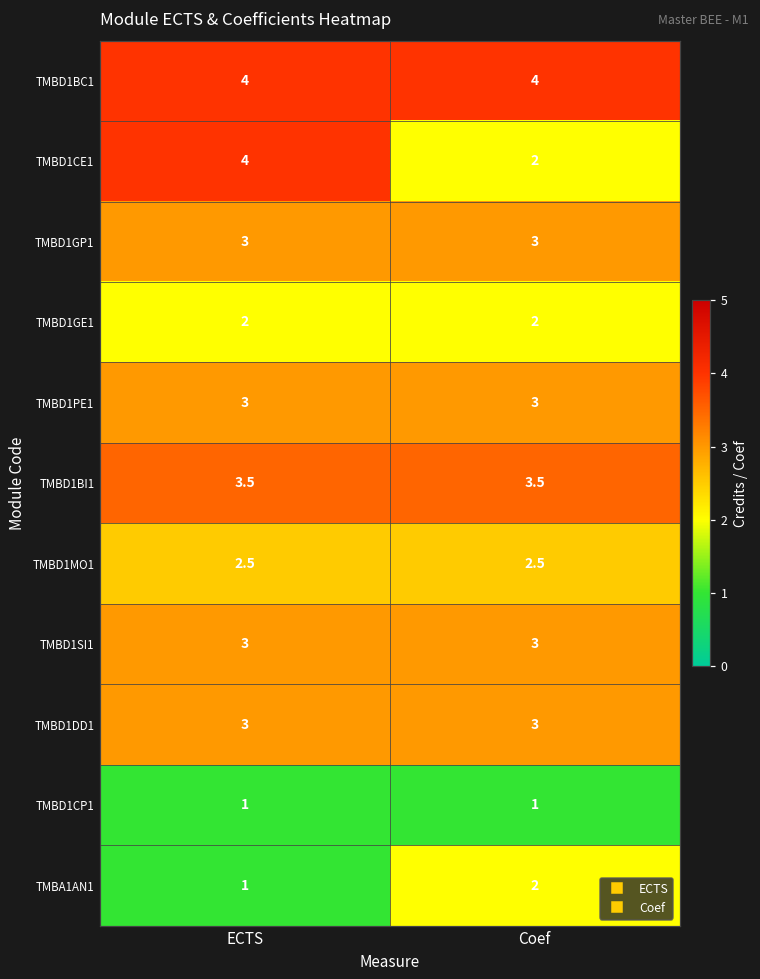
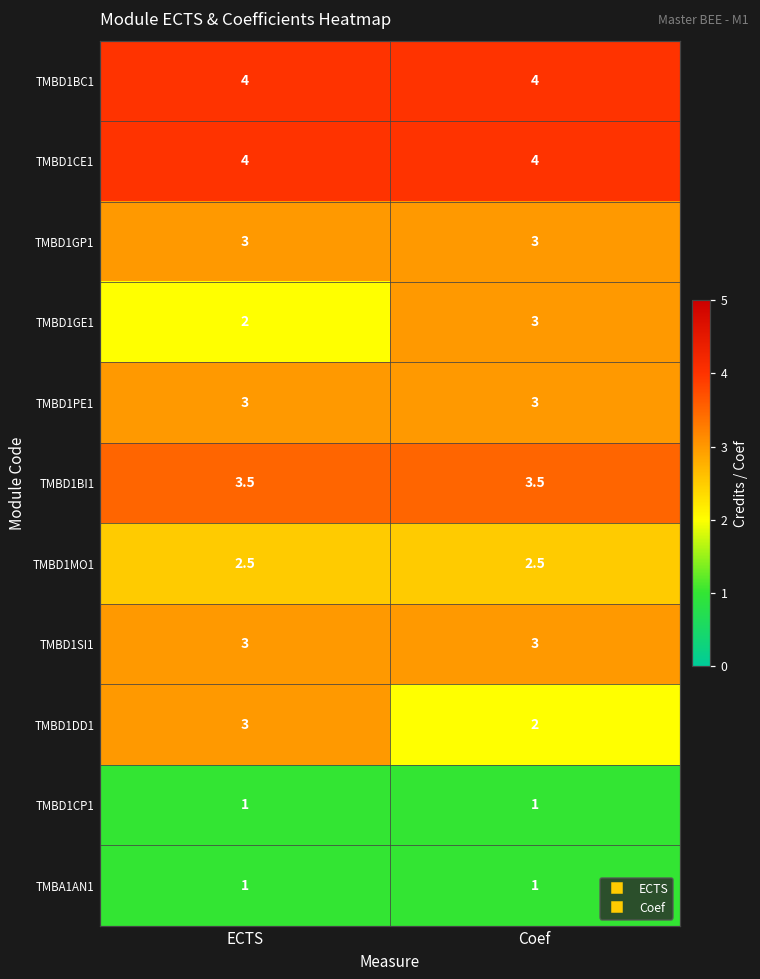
TMBD1CE1, Coef: 2 -> 4
TMBD1GE1, Coef: 2 -> 3
TMBD1DD1, Coef: 3 -> 2
TMBA1AN1, Coef: 2 -> 1
